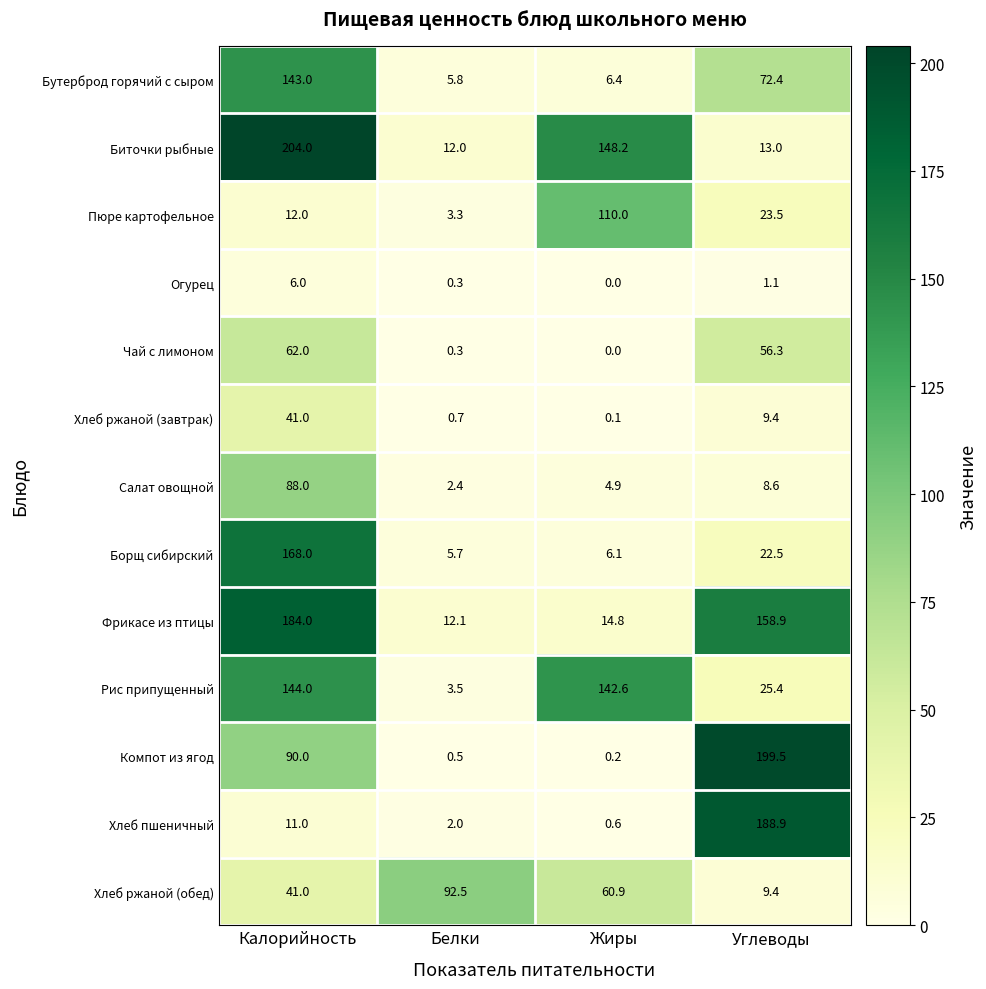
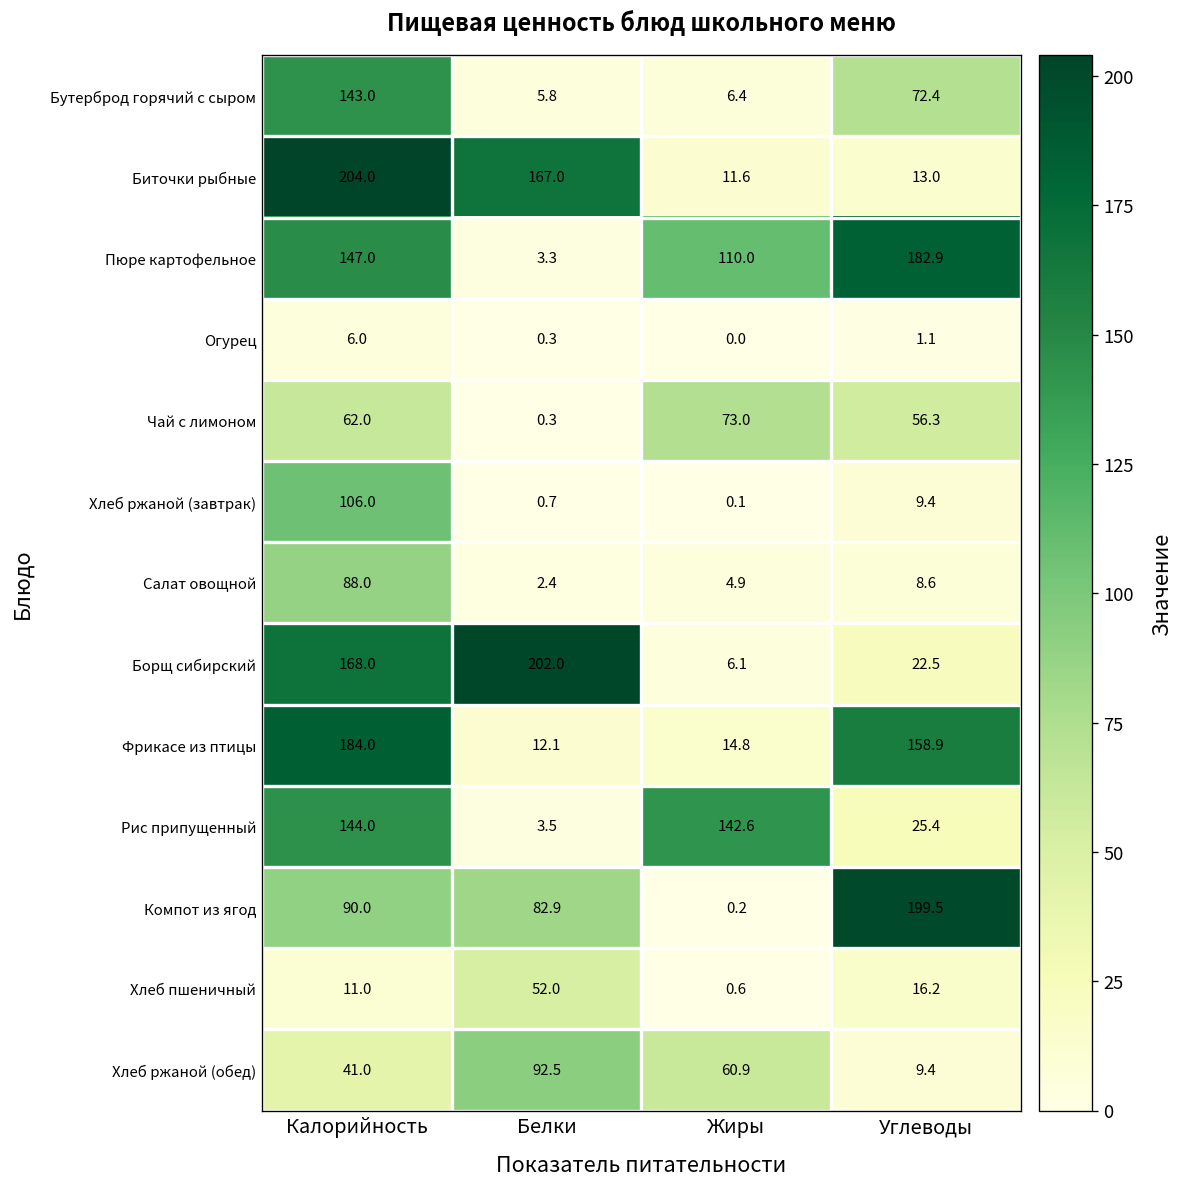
Биточки рыбные, Белки: 12.0 -> 167.0
Биточки рыбные, Жиры: 148.2 -> 11.6
Пюре картофельное, Калорийность: 12.0 -> 147.0
Пюре картофельное, Углеводы: 23.5 -> 182.9
Чай с лимоном, Жиры: 0.0 -> 73.0
Хлеб ржаной (завтрак), Калорийность: 41.0 -> 106.0
Борщ сибирский, Белки: 5.7 -> 202.0
Компот из ягод, Белки: 0.5 -> 82.9
Хлеб пшеничный, Белки: 2.0 -> 52.0
Хлеб пшеничный, Углеводы: 188.9 -> 16.2
